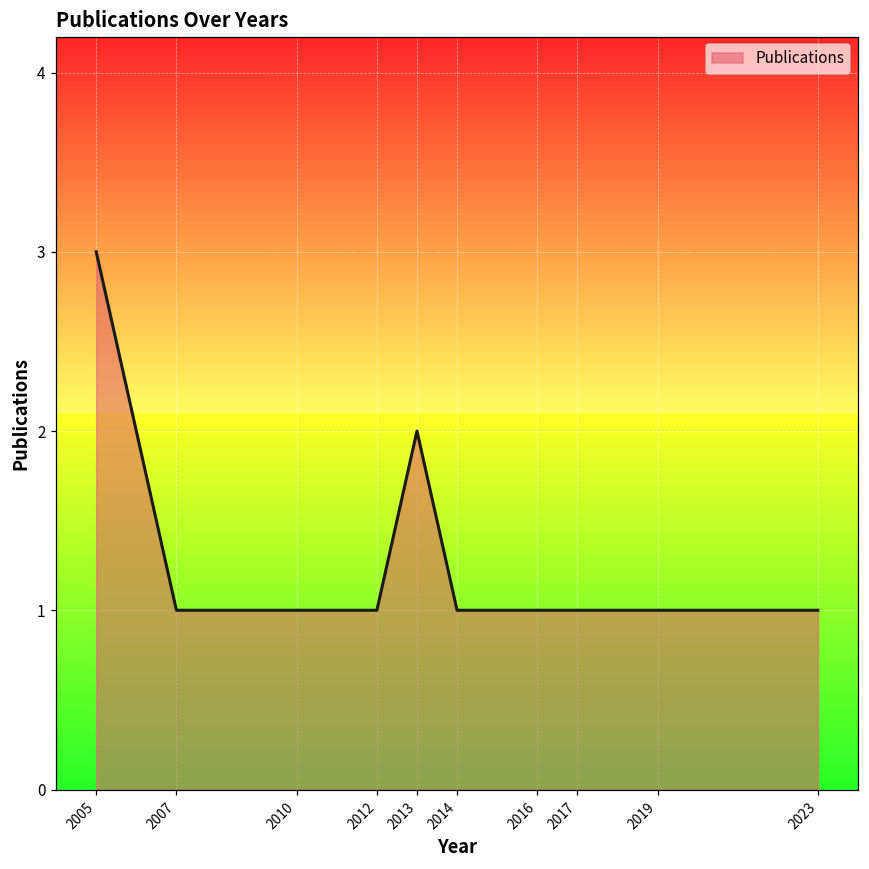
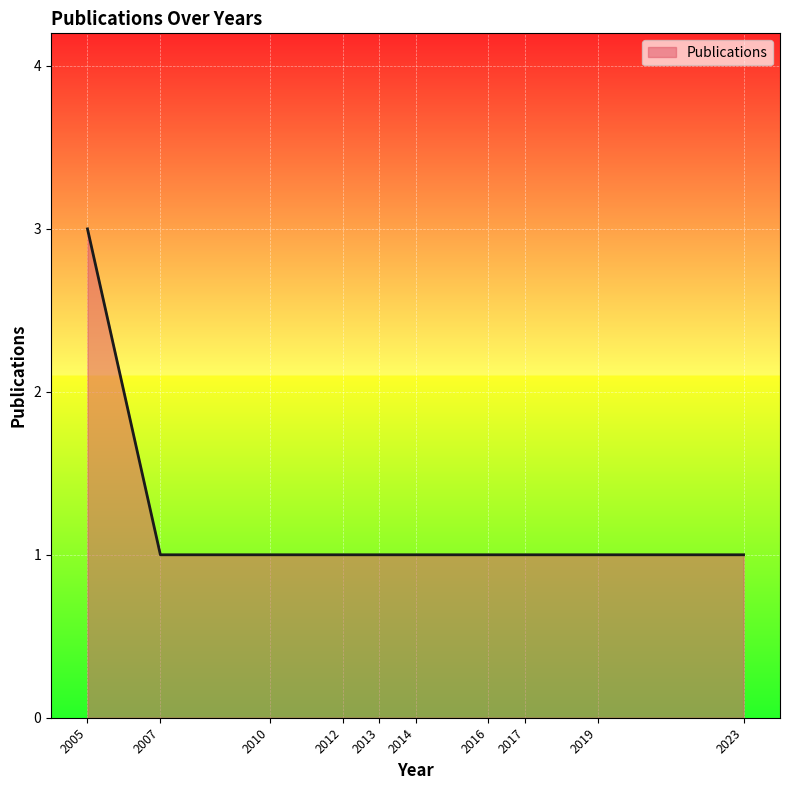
2013: 2 -> 1
